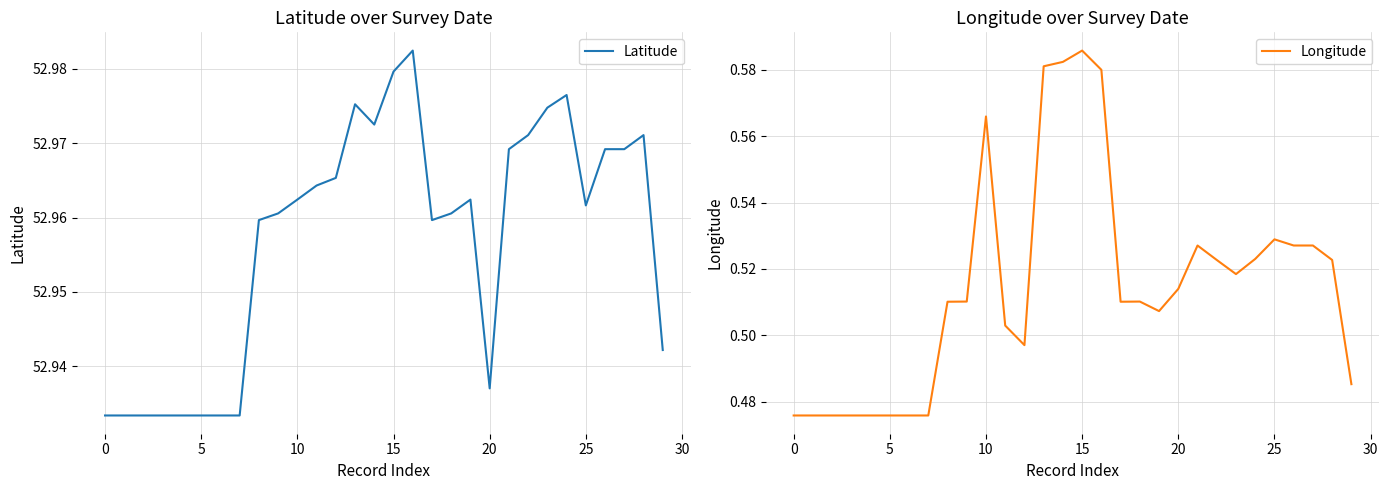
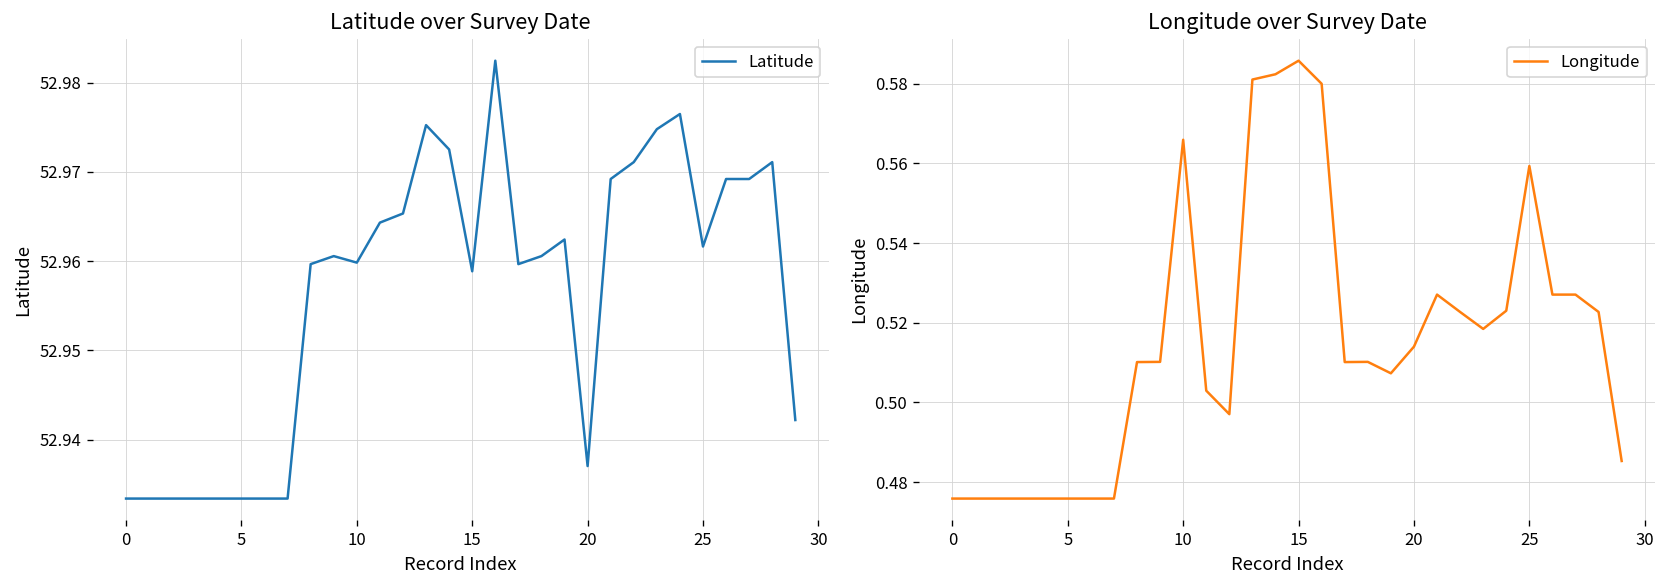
Latitude over Survey Date, 10: 52.962 -> 52.960
Latitude over Survey Date, 15: 52.980 -> 52.959
Longitude over Survey Date, 25: 0.529 -> 0.559
